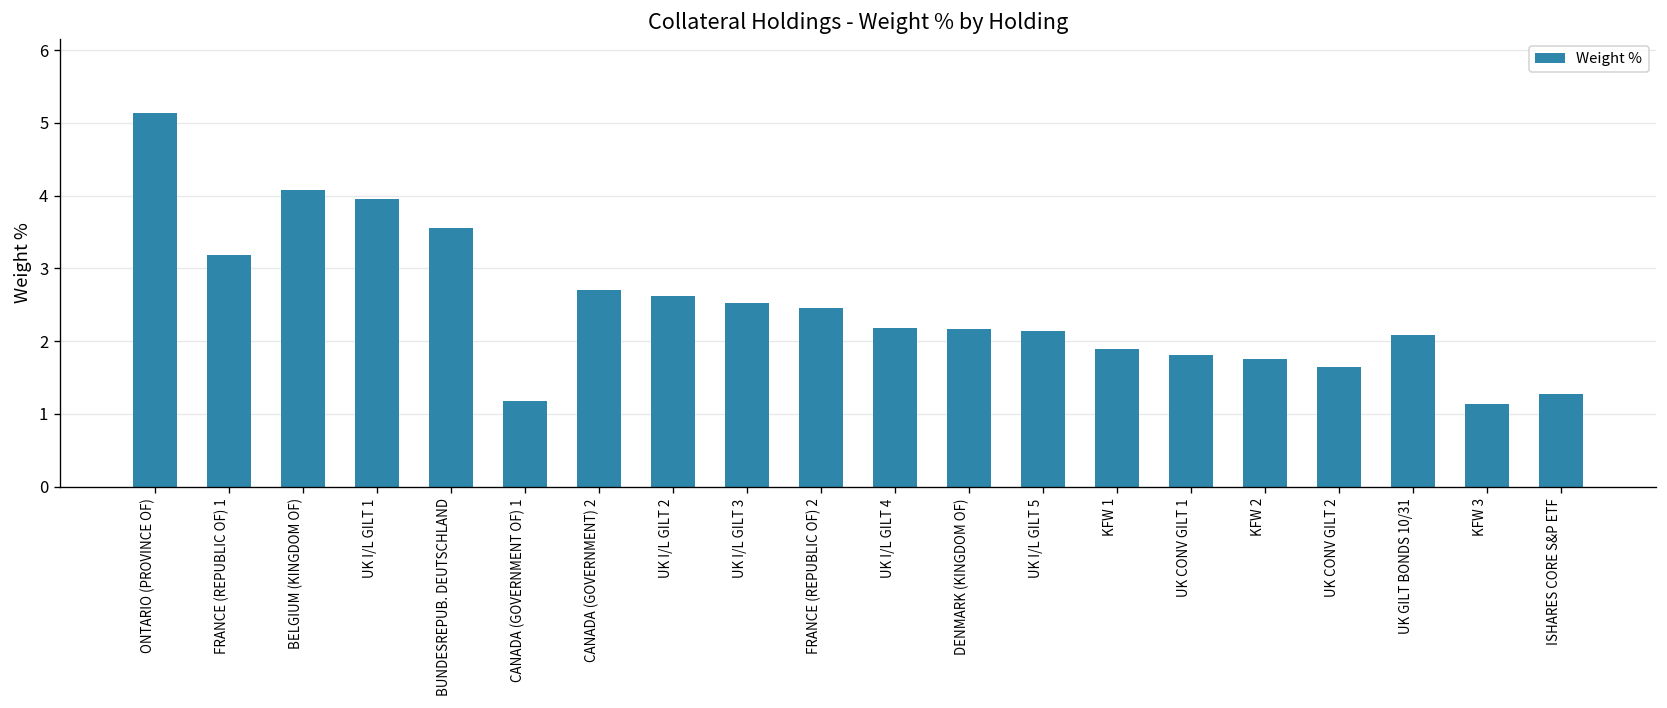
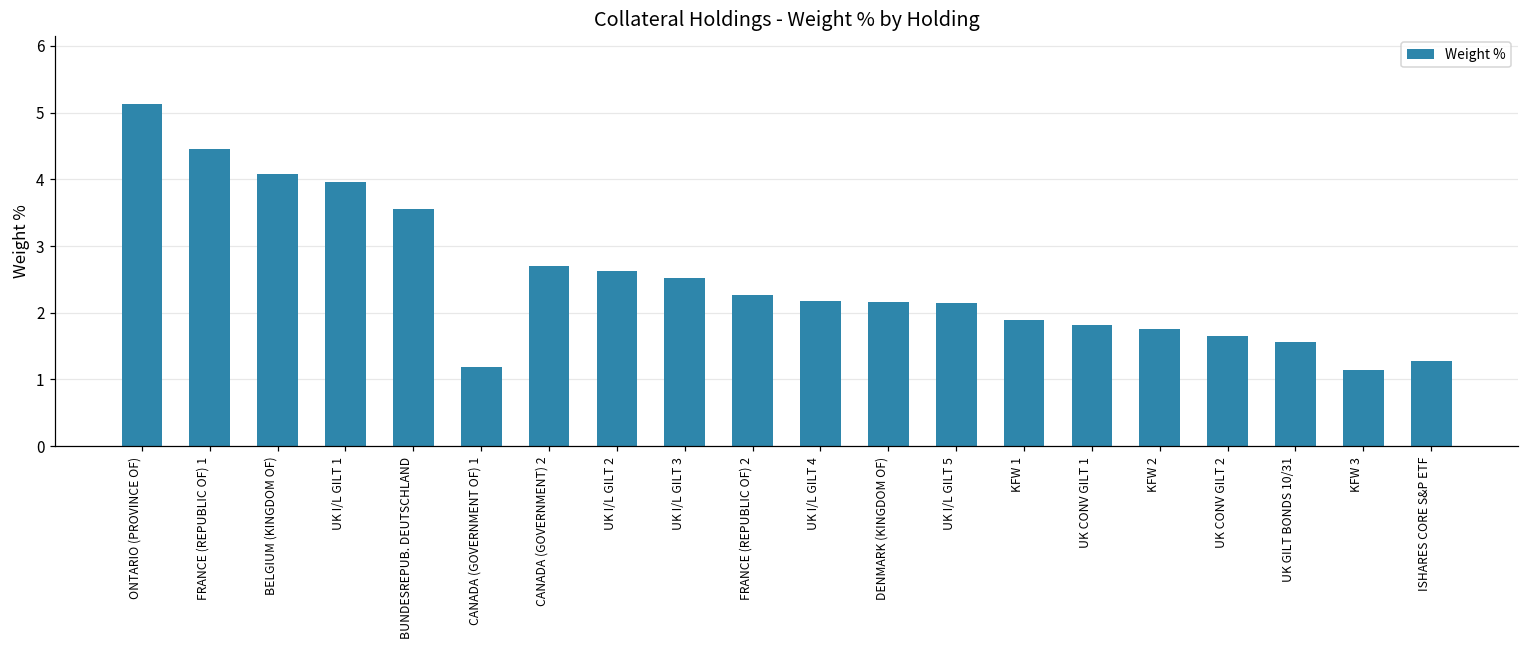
FRANCE (REPUBLIC OF) 1: 3.2 -> 4.5
FRANCE (REPUBLIC OF) 2: 2.5 -> 2.3
UK GILT BONDS 10/31: 2.1 -> 1.6
